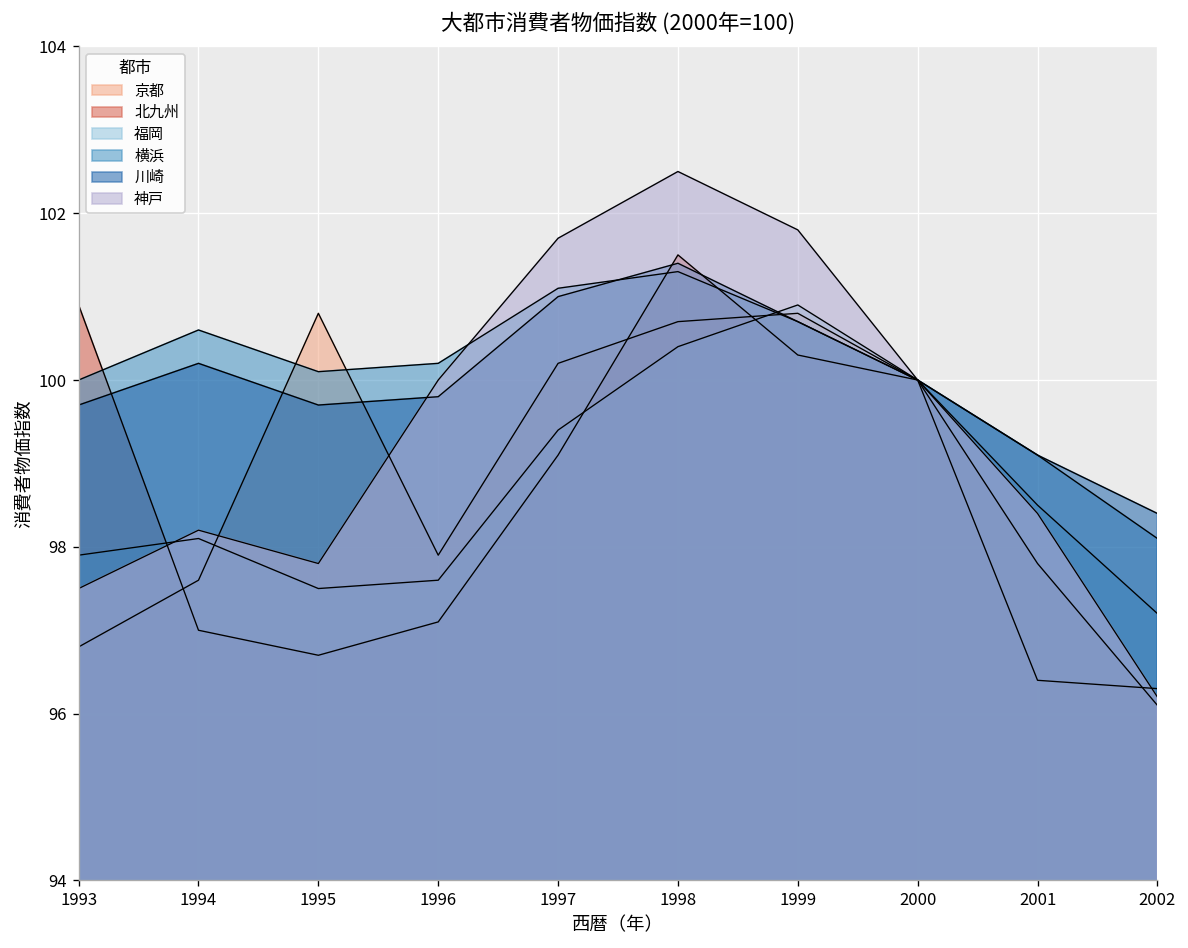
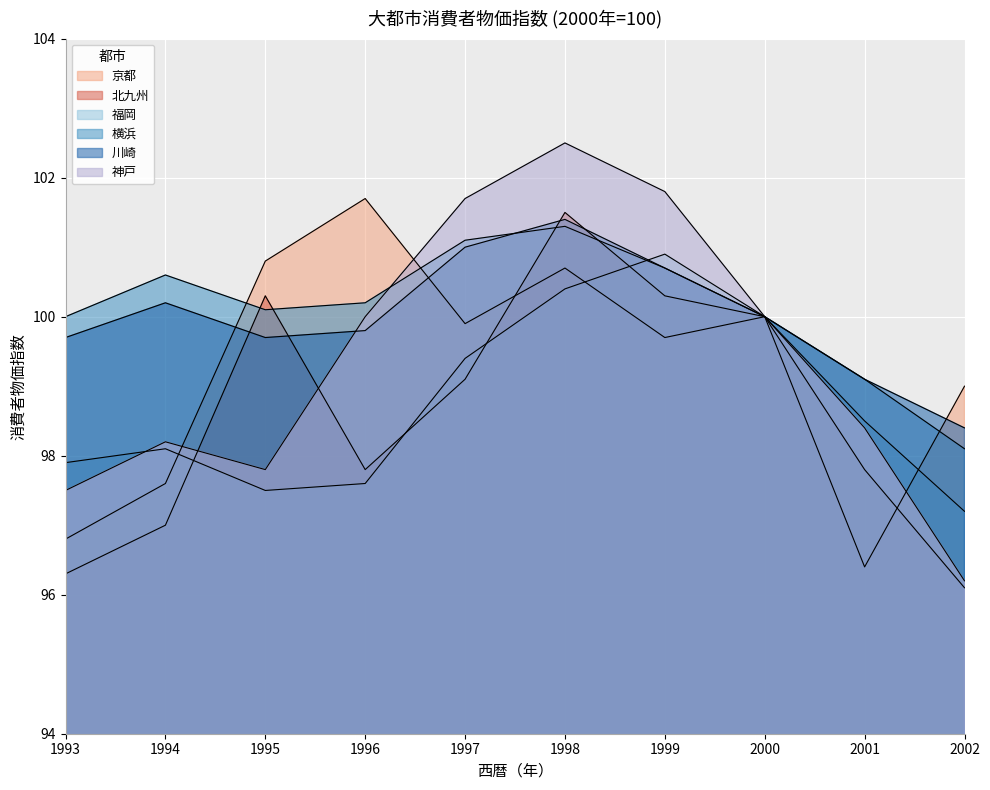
北九州, 1993: 100.9 -> 96.3
北九州, 1995: 96.7 -> 100.3
京都, 1996: 97.9 -> 101.7
北九州, 1996: 97.1 -> 97.8
京都, 1997: 100.2 -> 99.9
京都, 1999: 100.8 -> 99.7
京都, 2002: 96.3 -> 99.0
